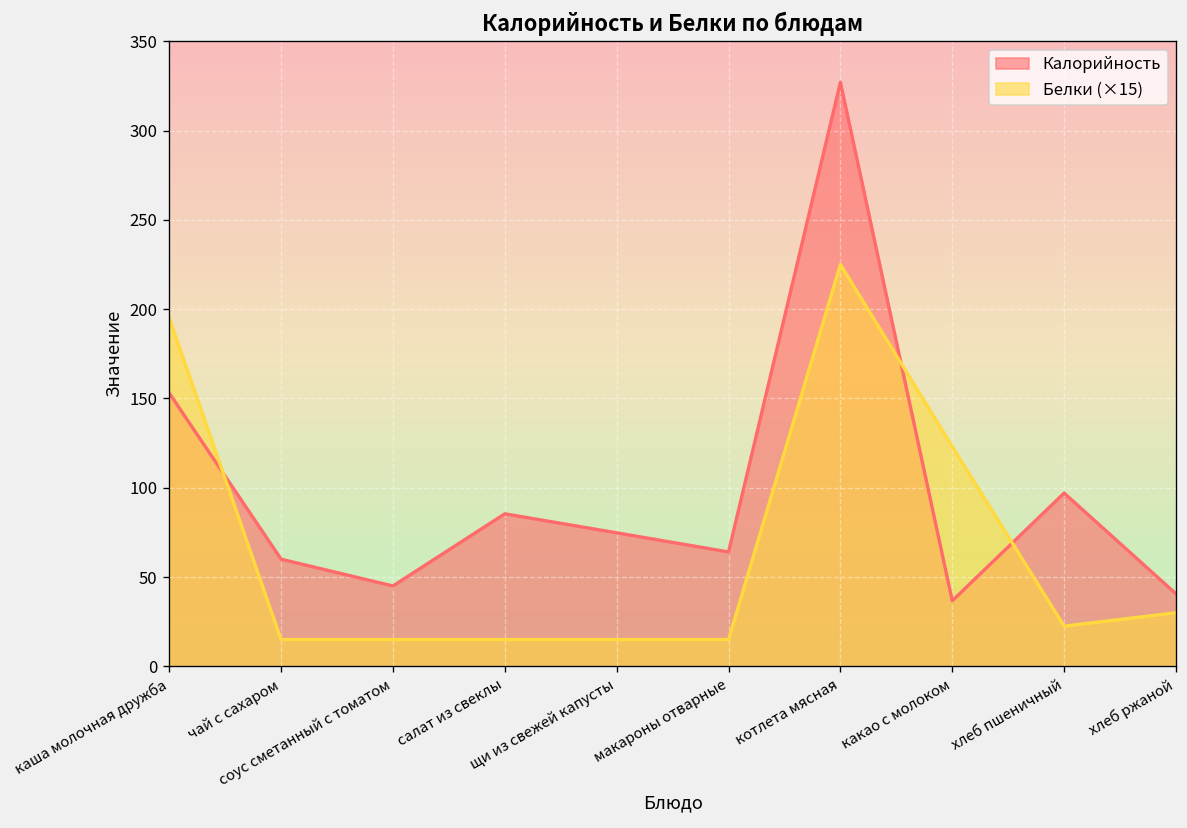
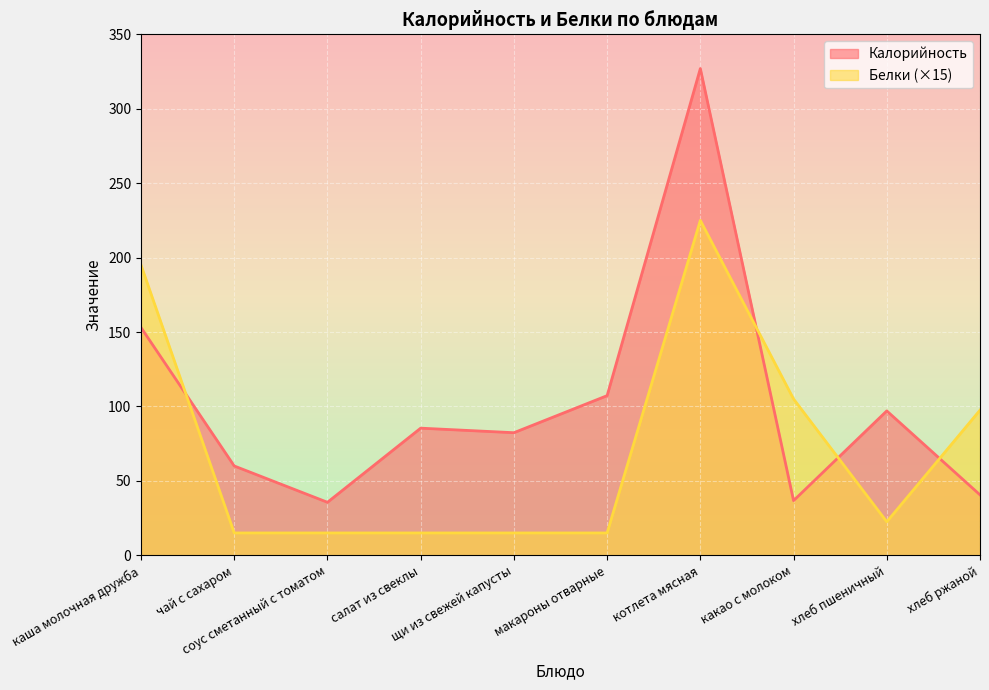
Калорийность, соус сметанный с томатом: 45 -> 36
Калорийность, щи из свежей капусты: 75 -> 82
Калорийность, макароны отварные: 64 -> 107
Белки (×15), какао с молоком: 123 -> 105
Белки (×15), хлеб ржаной: 30 -> 98
